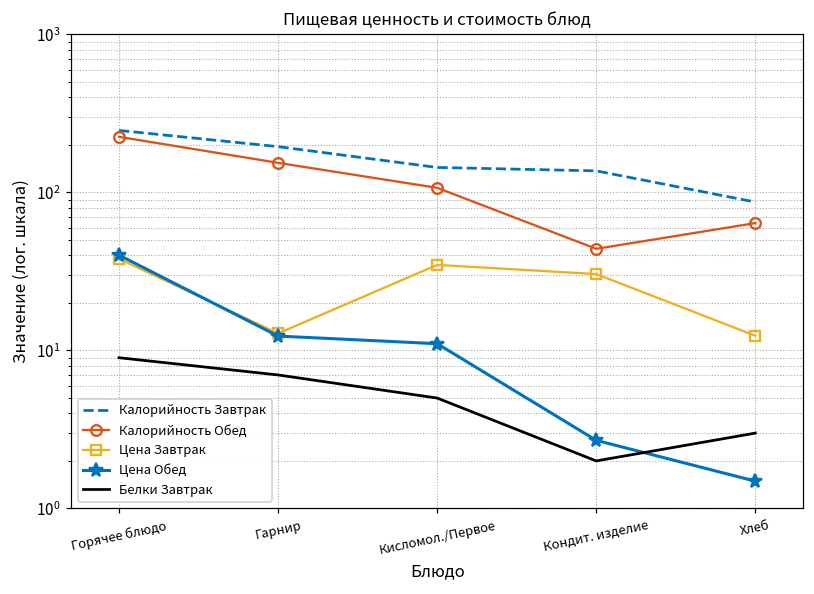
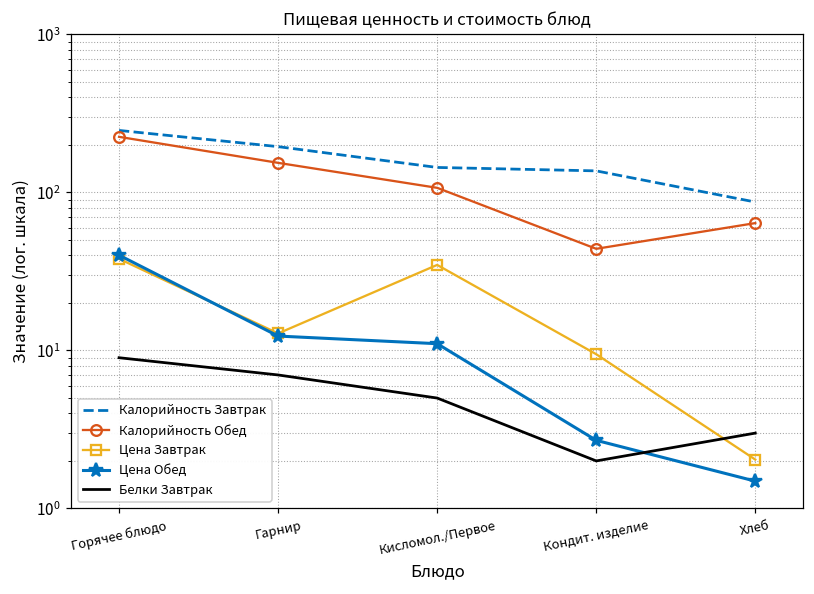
Цена Завтрак, Кондит. изделие: 30 -> 9
Цена Завтрак, Хлеб: 12 -> 2.0
